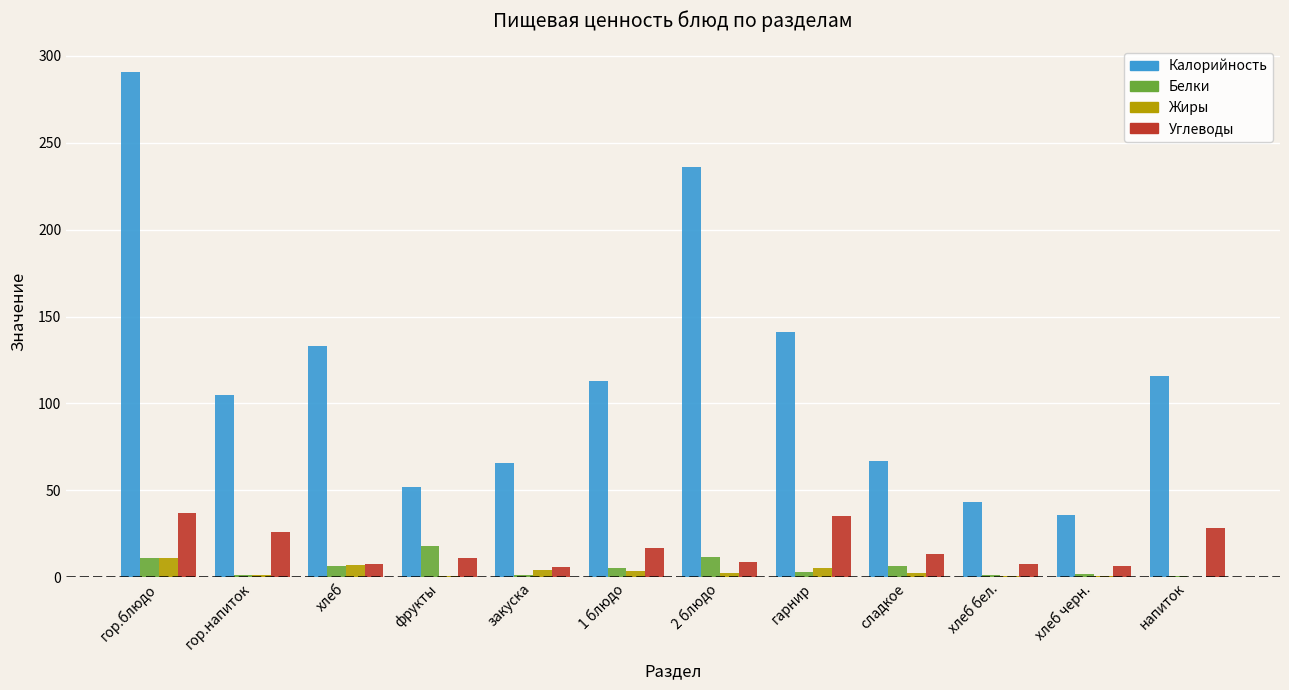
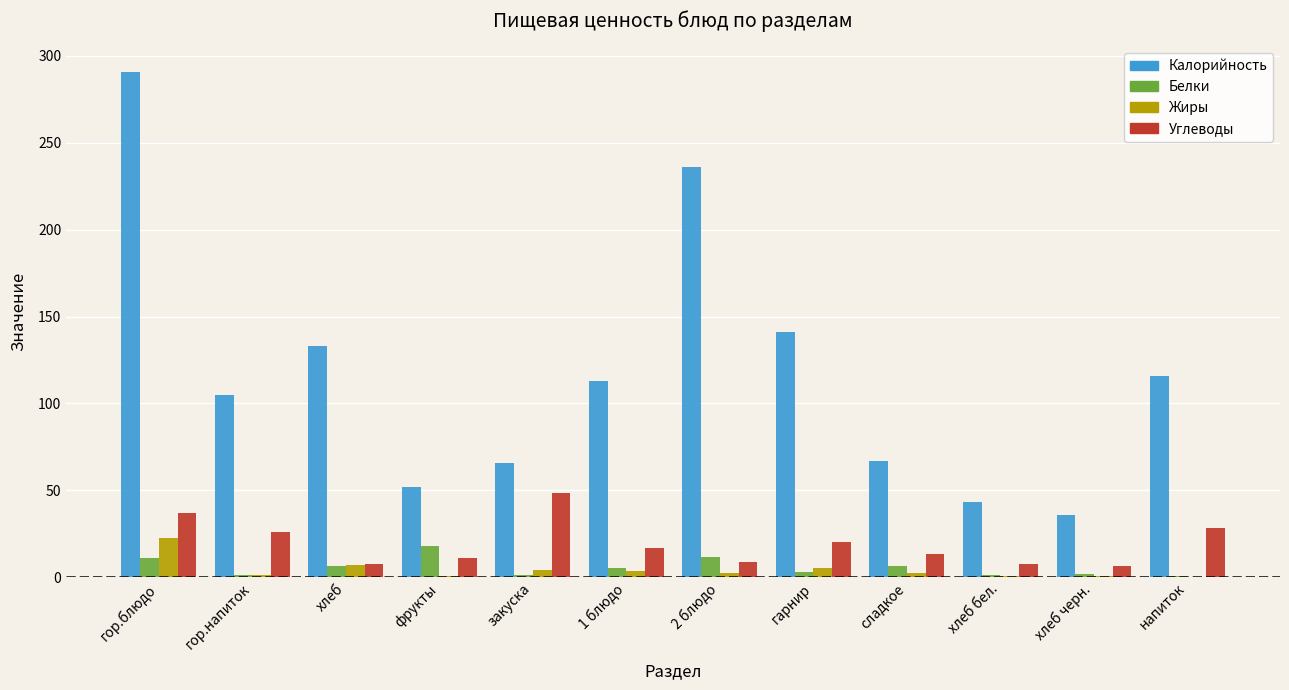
Жиры, гор.блюдо: 11 -> 23
Углеводы, закуска: 6 -> 48
Углеводы, гарнир: 35 -> 20
